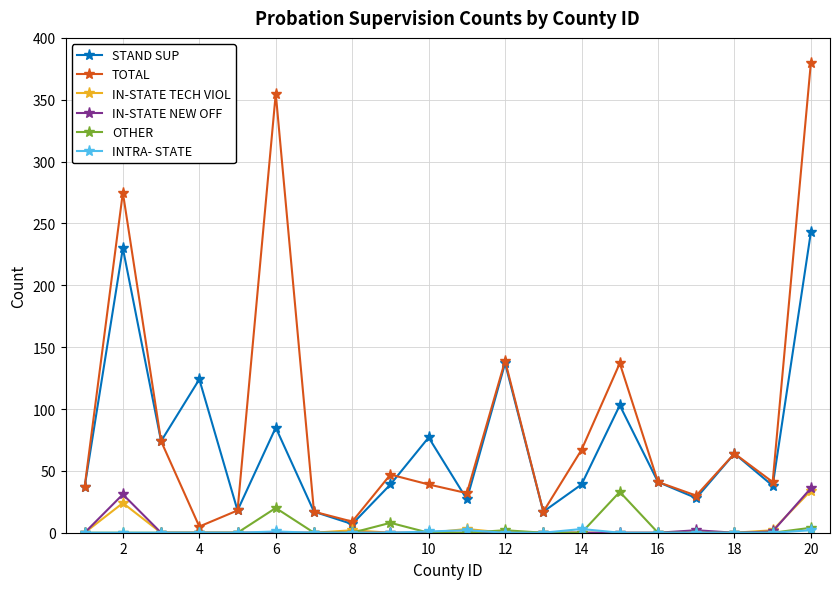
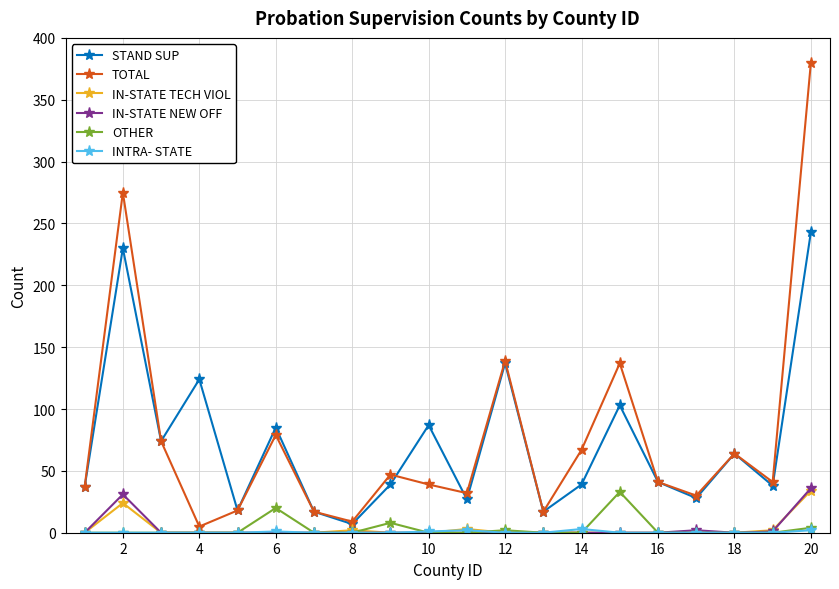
TOTAL, 6: 355 -> 79
STAND SUP, 10: 77 -> 87
